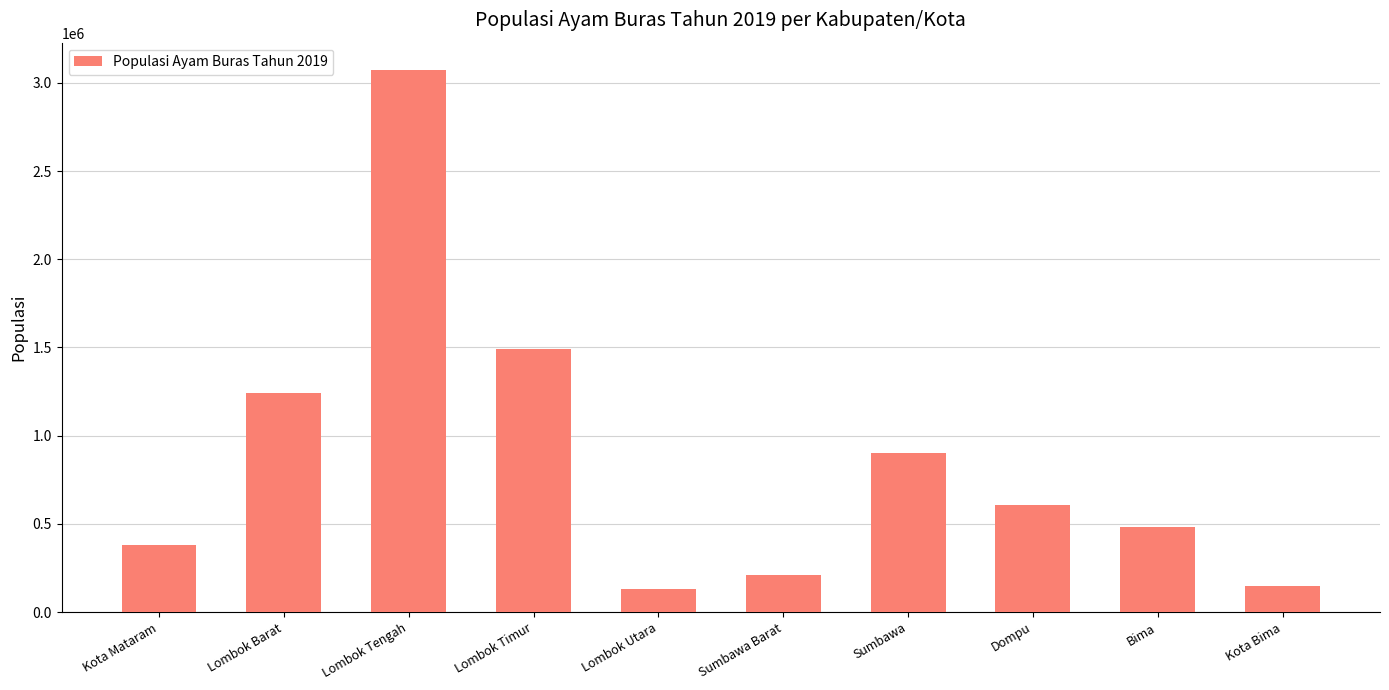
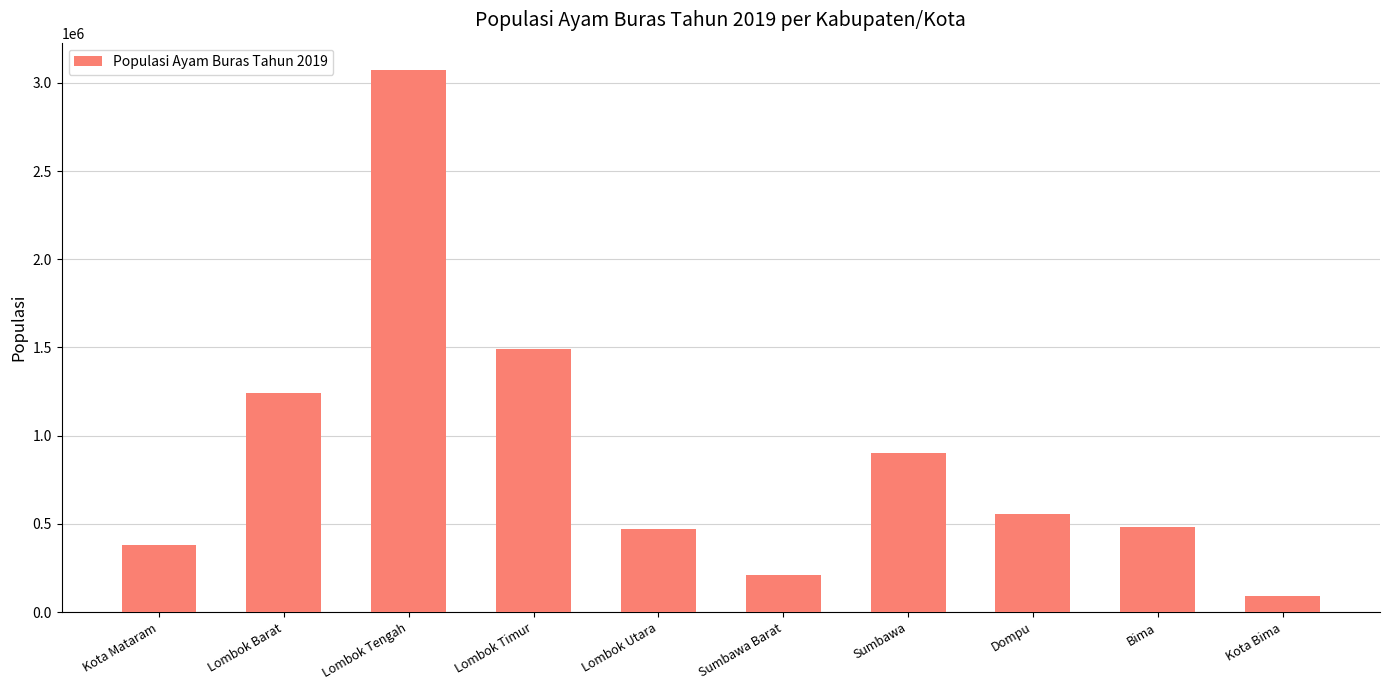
Lombok Utara: 130000 -> 470000
Dompu: 610000 -> 560000
Kota Bima: 150000 -> 90000
